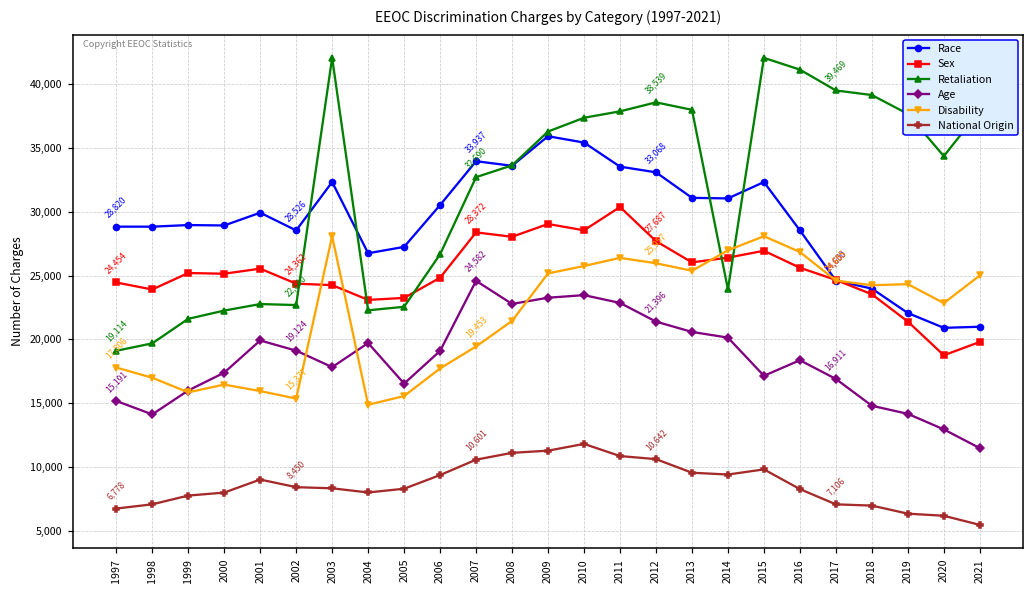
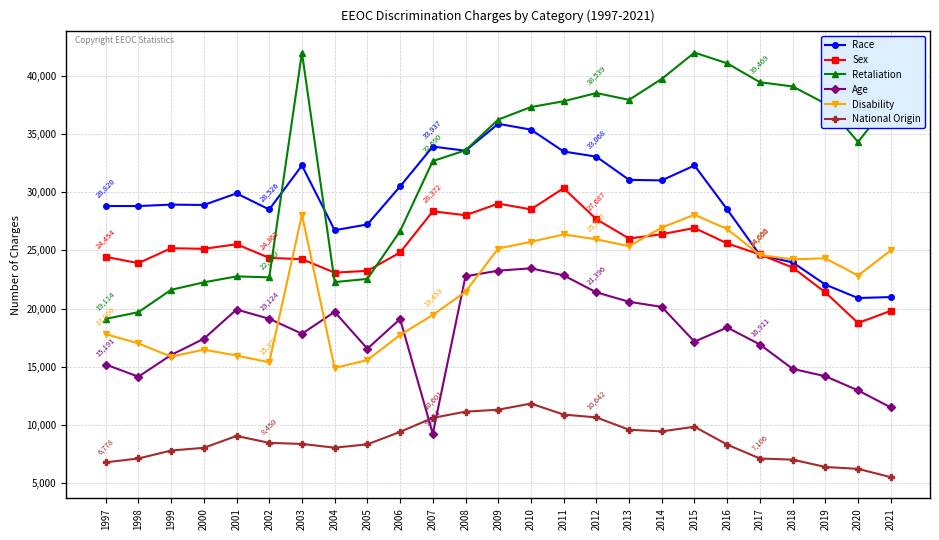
Age, 2007: 24,582 -> 9,234
Retaliation, 2014: 23,900 -> 39,800
